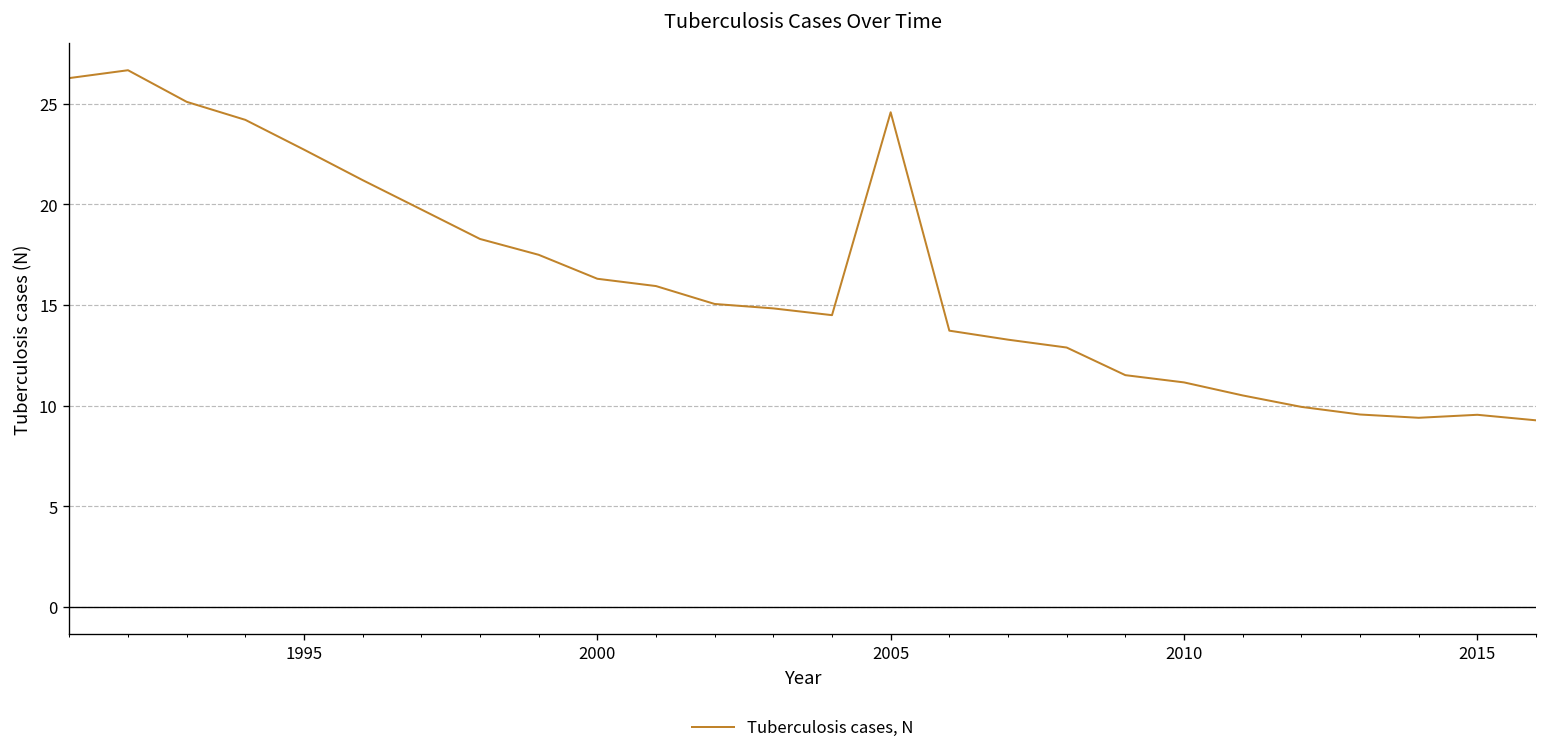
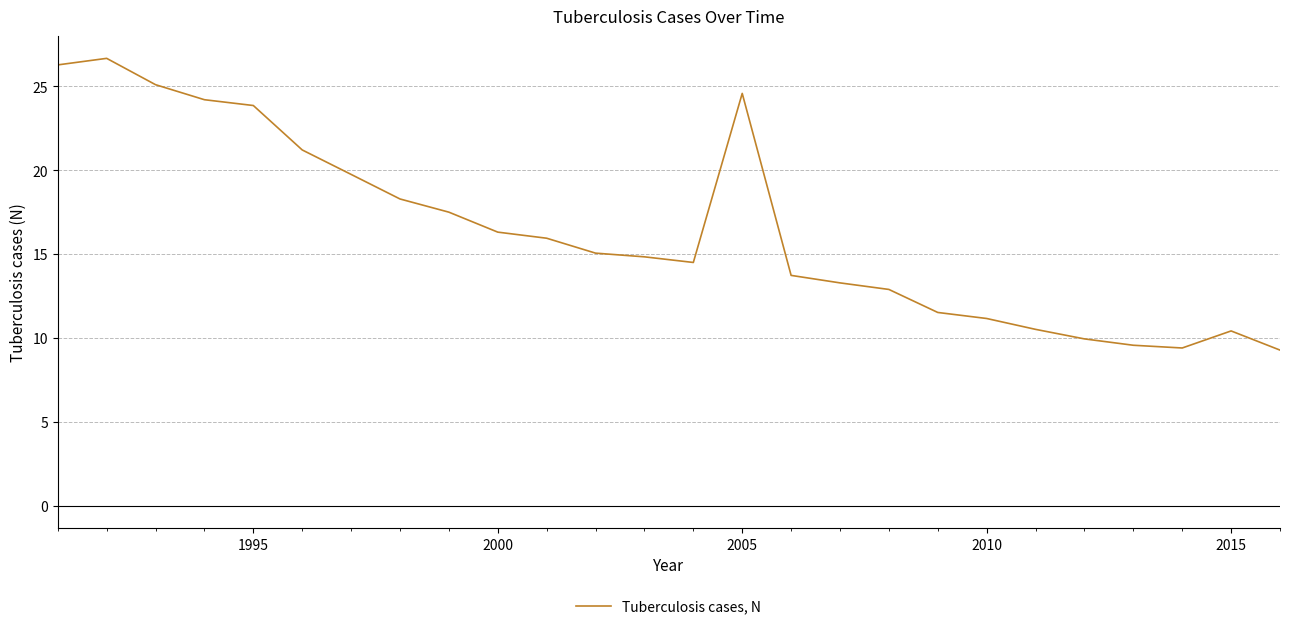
1995: 22.7 -> 23.9
2015: 9.5 -> 10.4
